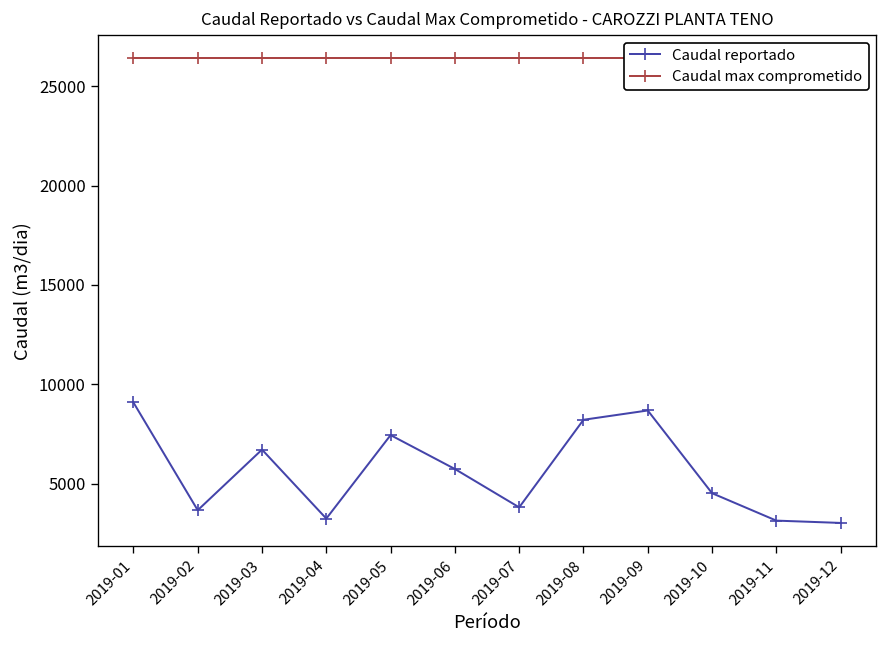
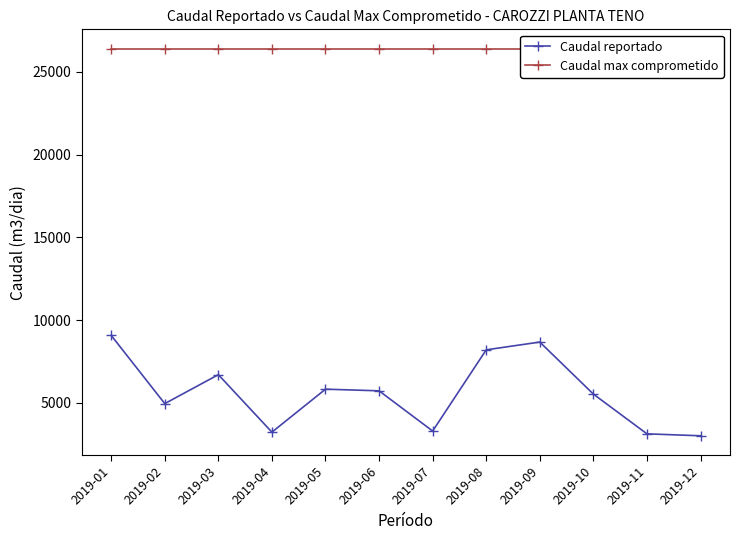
Caudal reportado, 2019-02: 3700 -> 5000
Caudal reportado, 2019-05: 7400 -> 5800
Caudal reportado, 2019-07: 3800 -> 3300
Caudal reportado, 2019-10: 4500 -> 5500
